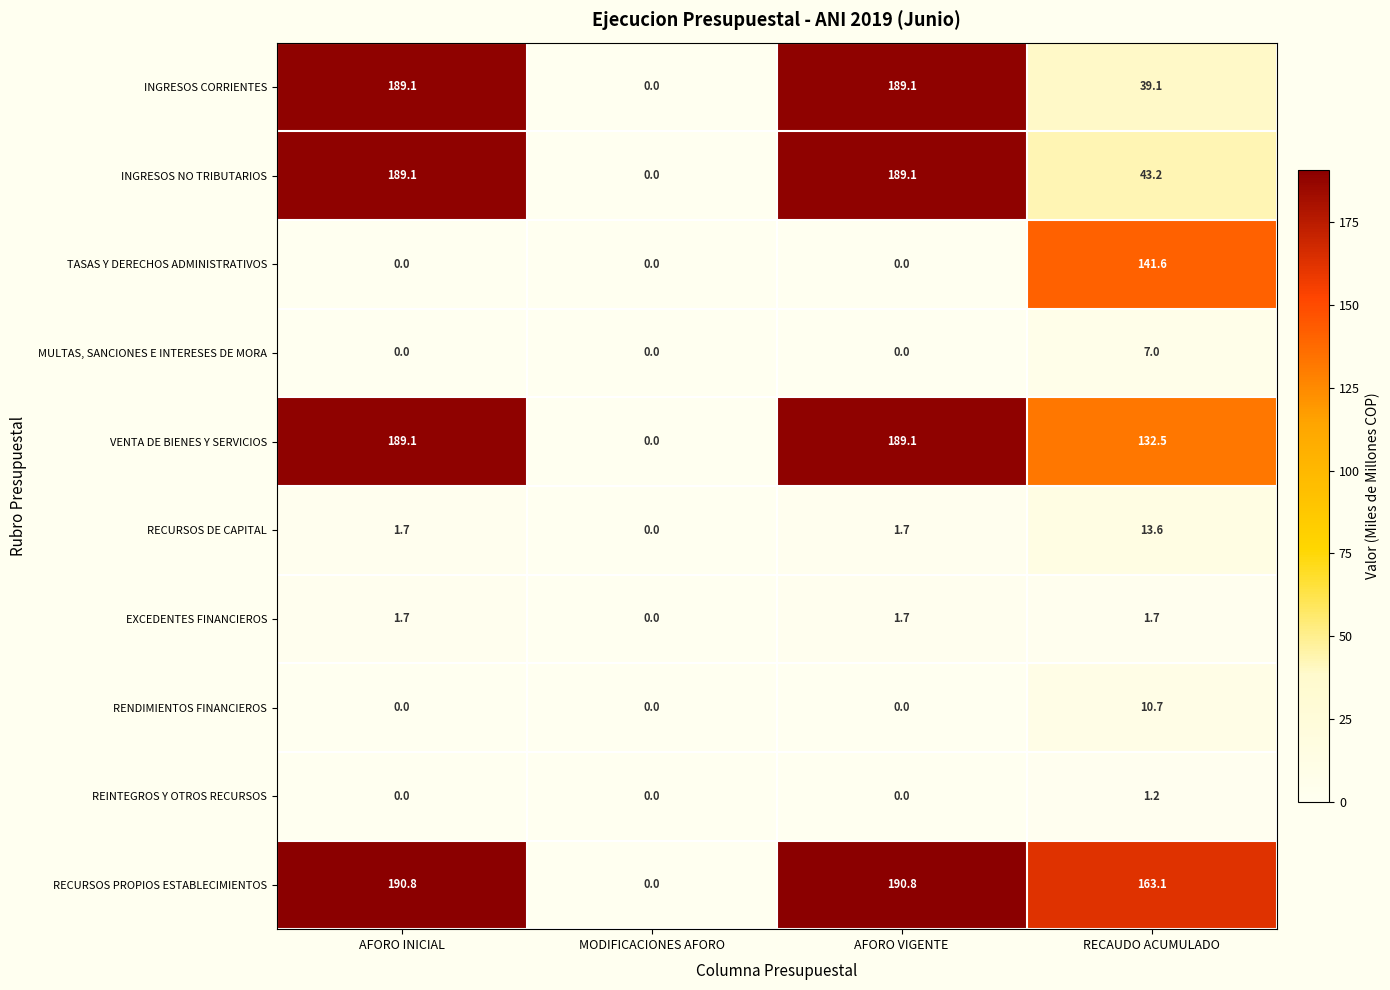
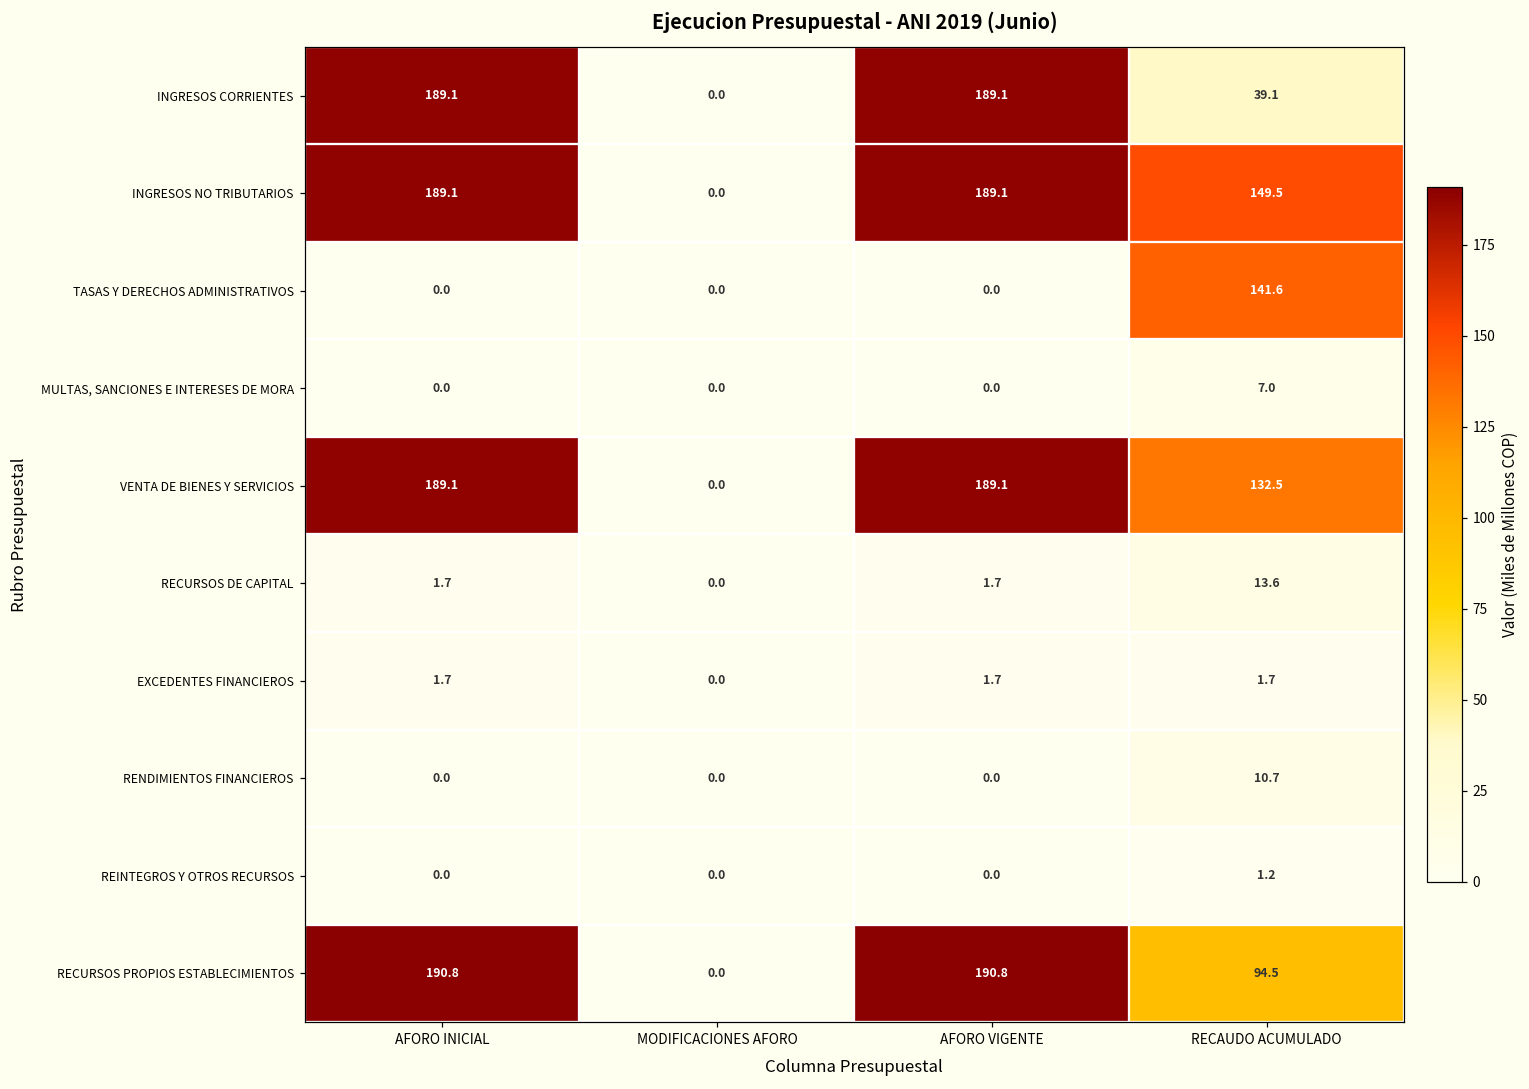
INGRESOS NO TRIBUTARIOS, RECAUDO ACUMULADO: 43.2 -> 149.5
RECURSOS PROPIOS ESTABLECIMIENTOS, RECAUDO ACUMULADO: 163.1 -> 94.5
